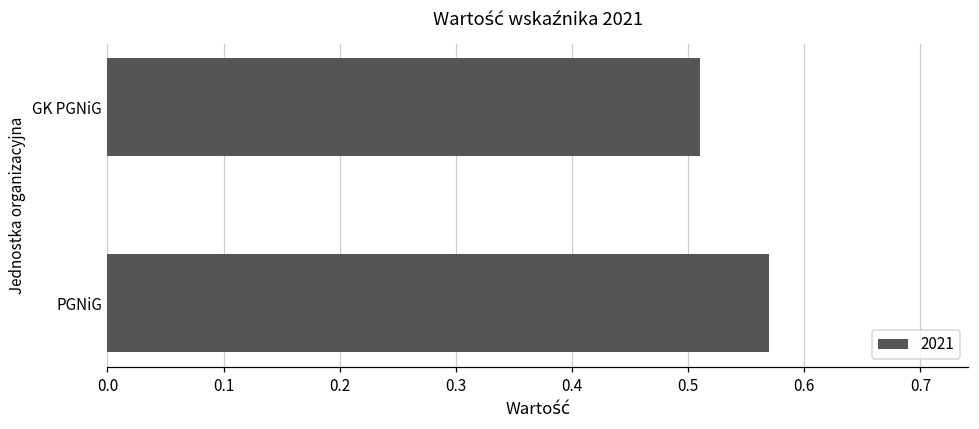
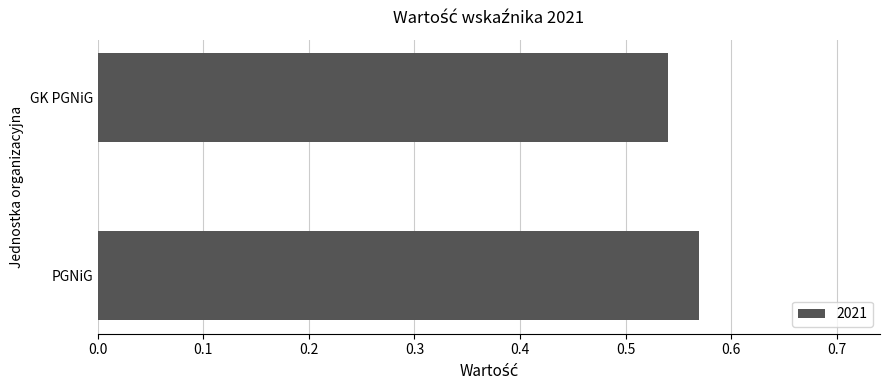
GK PGNiG: 0.51 -> 0.54
